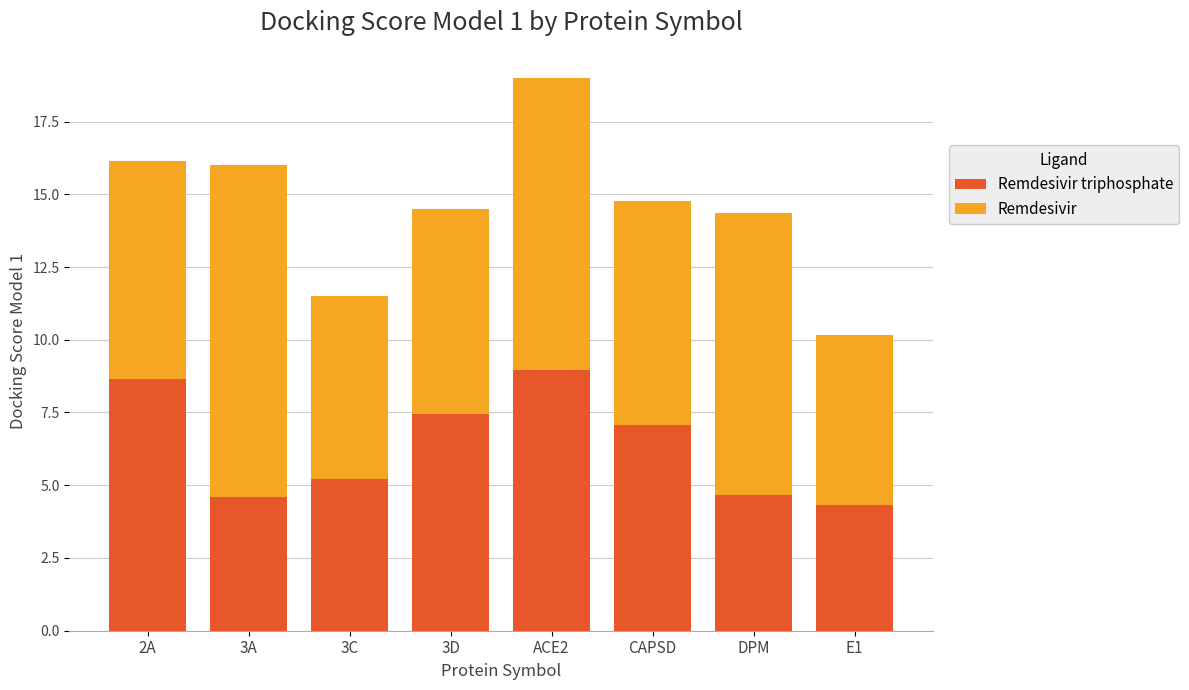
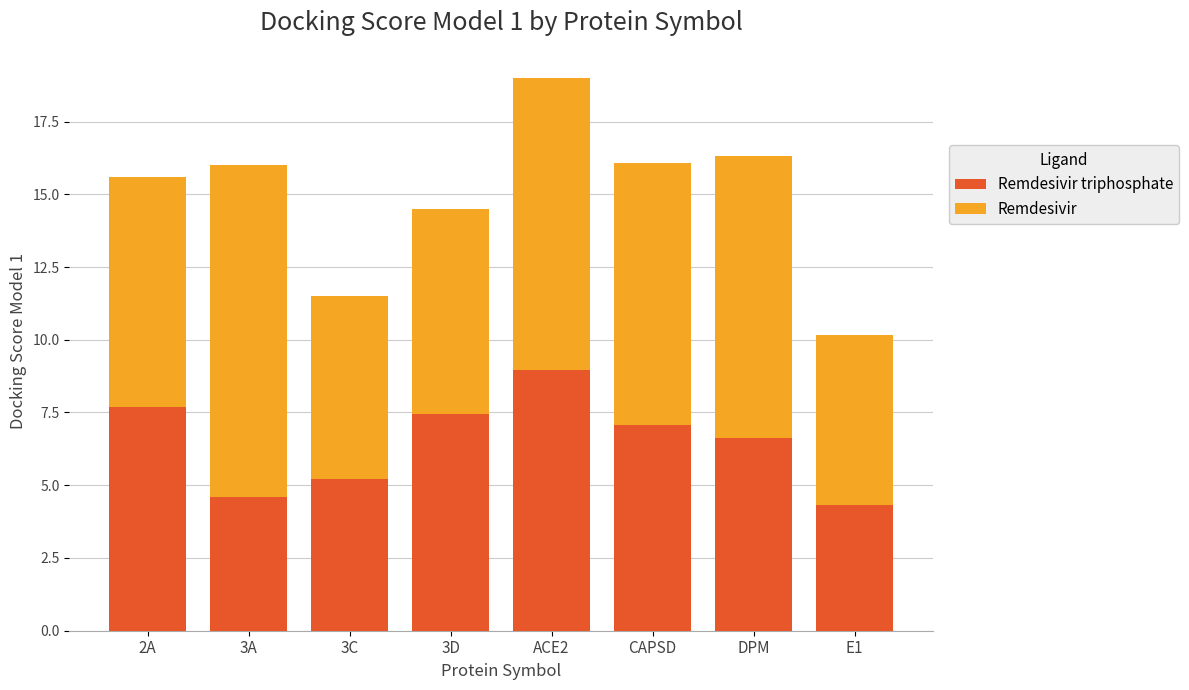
Remdesivir triphosphate, 2A: 8.7 -> 7.7
Remdesivir, 2A: 7.5 -> 7.9
Remdesivir, CAPSD: 7.7 -> 9.0
Remdesivir triphosphate, DPM: 4.7 -> 6.6
